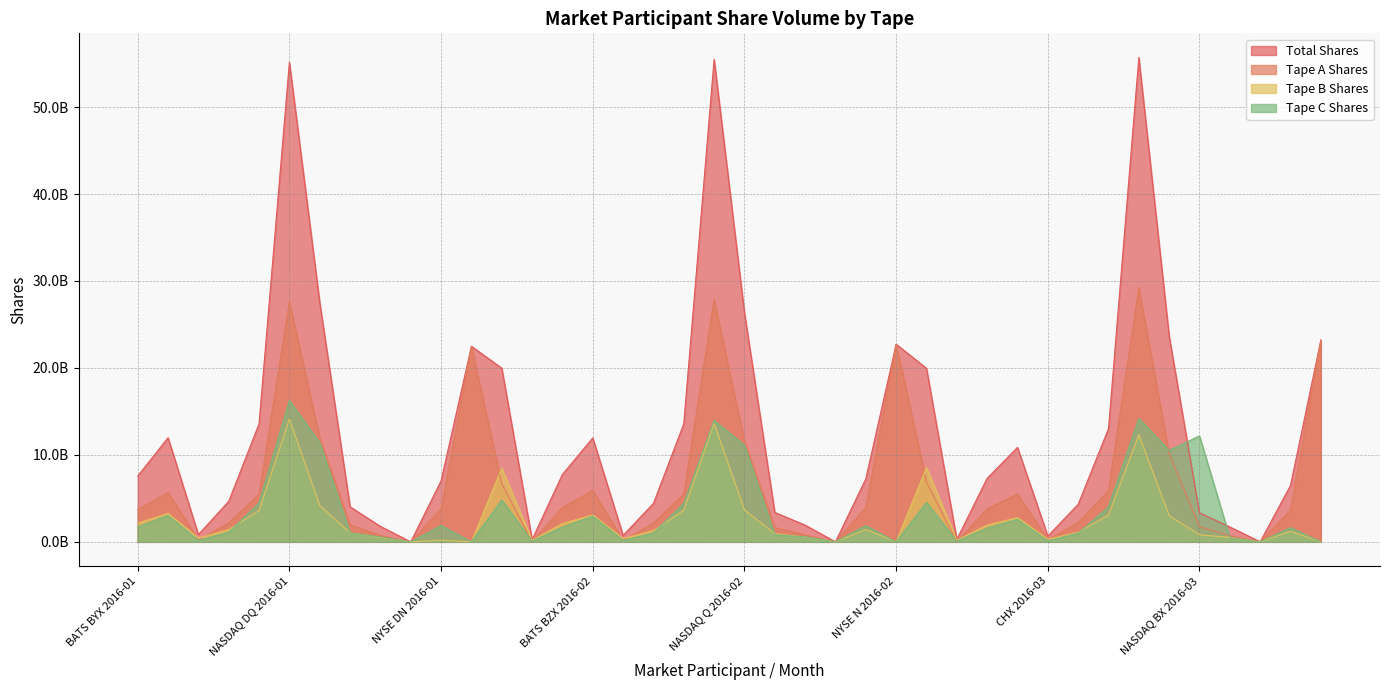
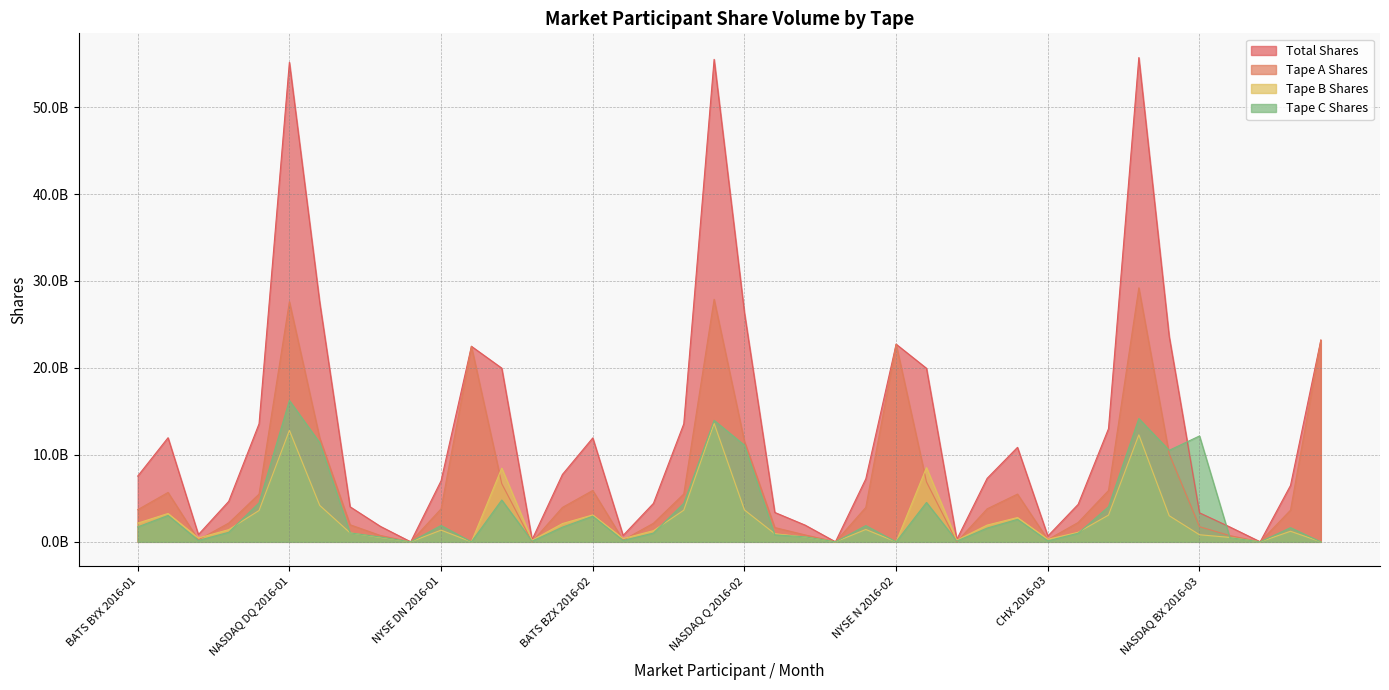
Tape B Shares, NASDAQ DQ 2016-01: 14000000000 -> 13000000000
Tape B Shares, NYSE DN 2016-01: 0 -> 1000000000
